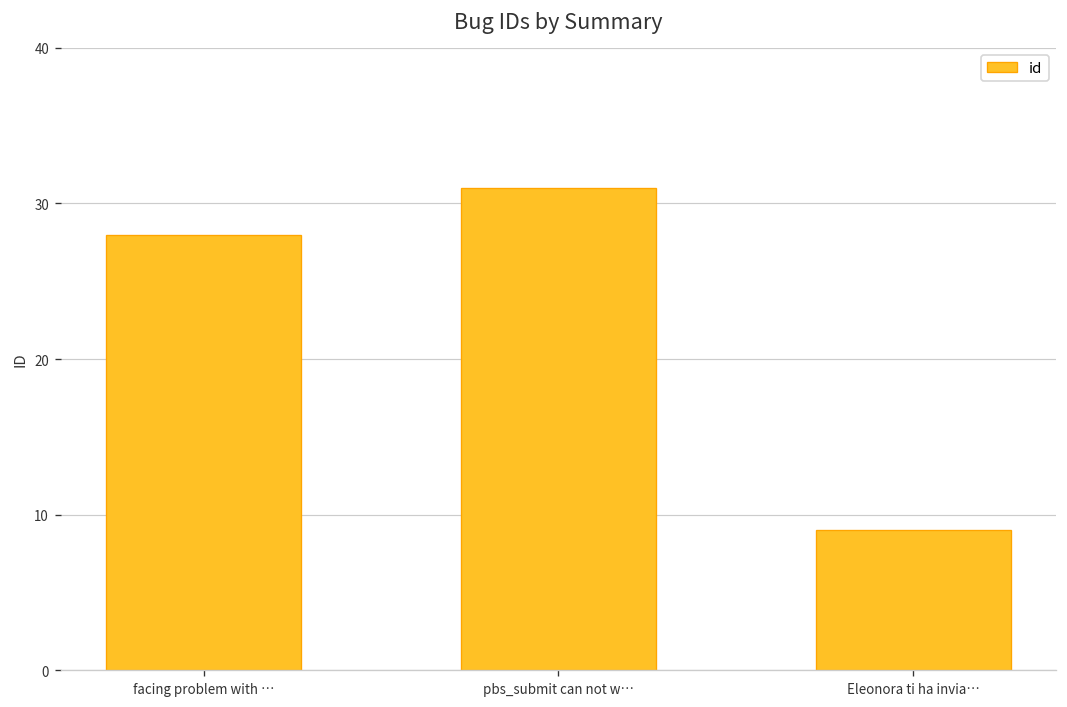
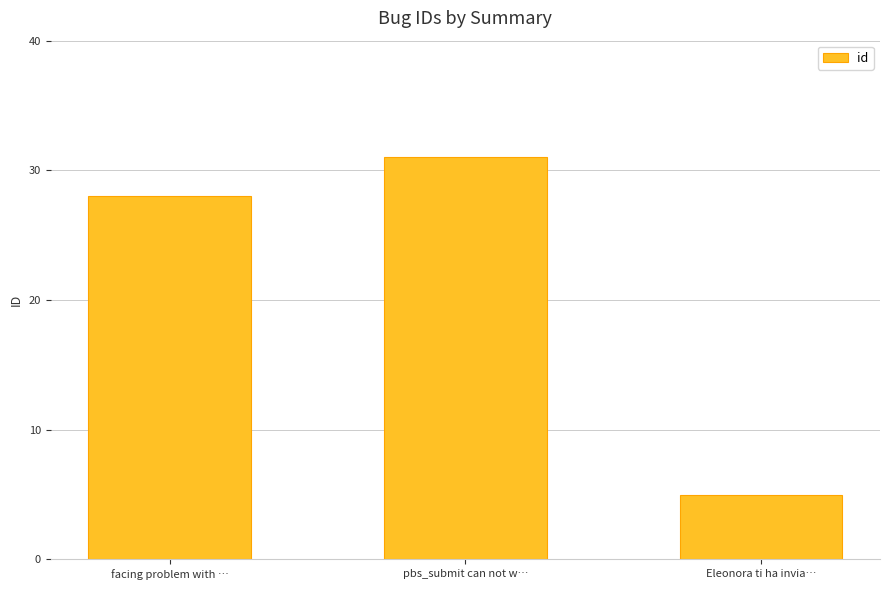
Eleonora ti ha invia…: 9 -> 5
